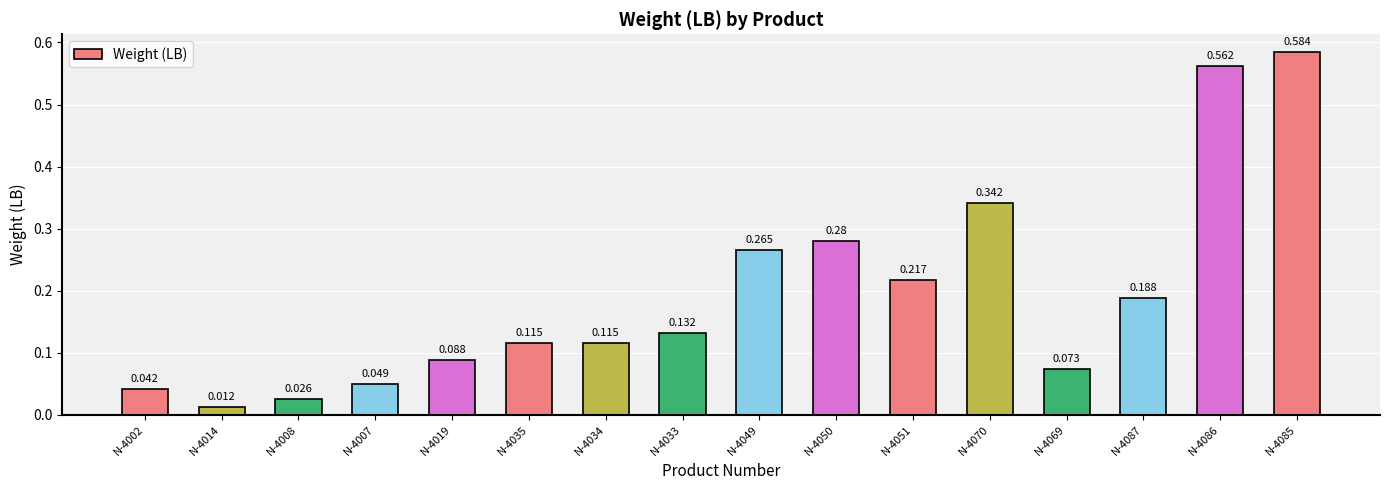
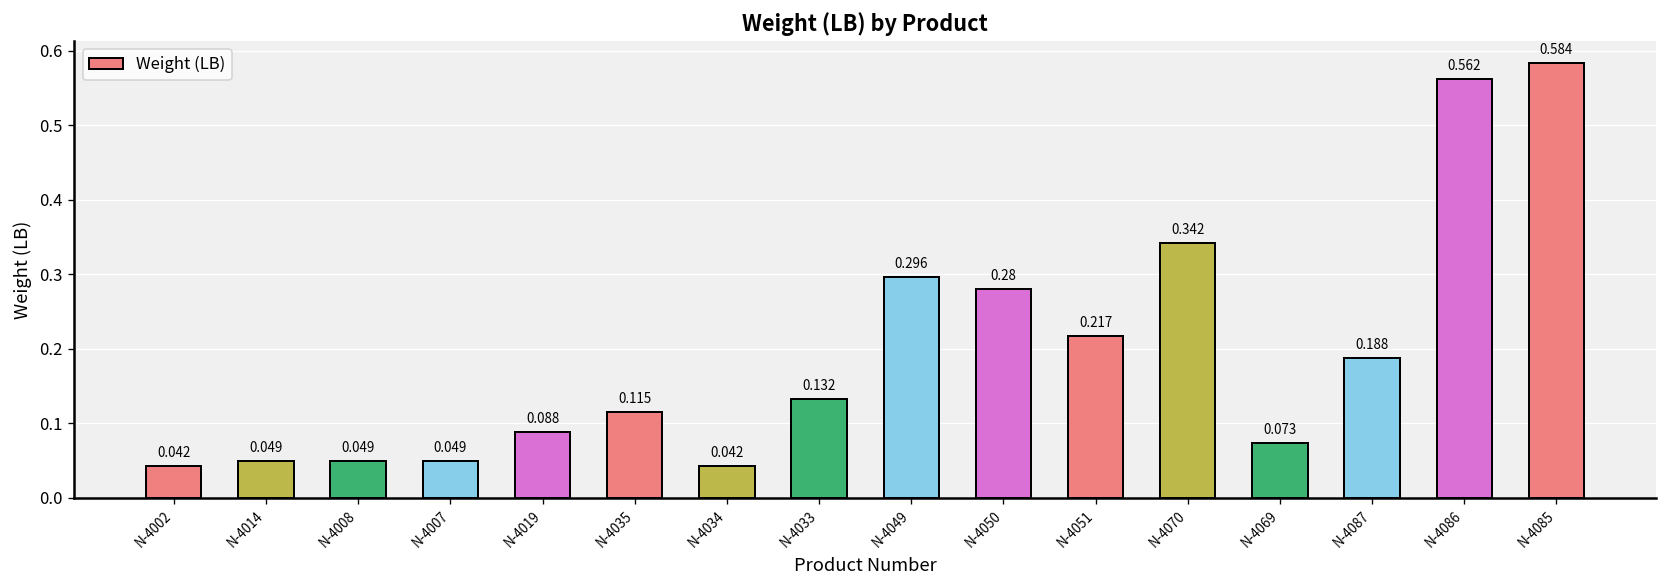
N-4014: 0.012 -> 0.049
N-4008: 0.026 -> 0.049
N-4034: 0.115 -> 0.042
N-4049: 0.265 -> 0.296
